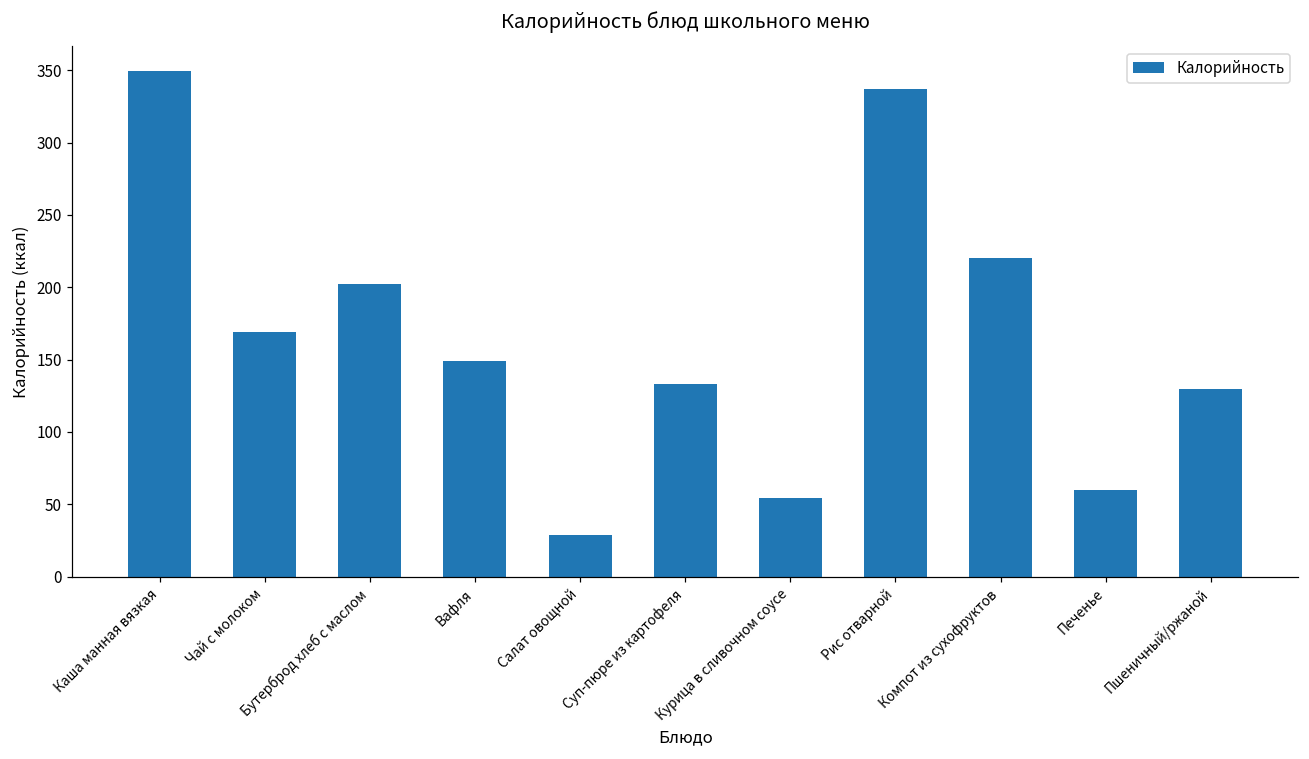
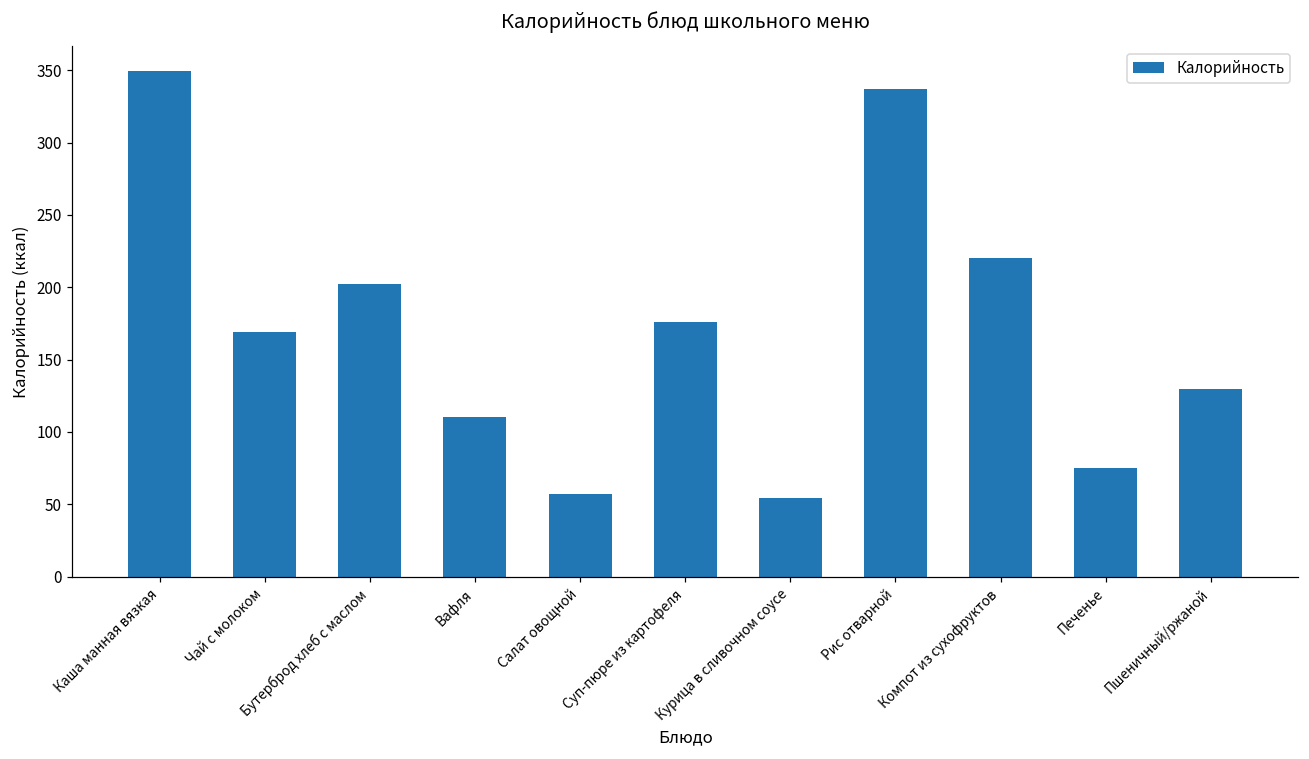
Вафля: 149 -> 111
Салат овощной: 29 -> 57
Суп-пюре из картофеля: 133 -> 176
Печенье: 60 -> 75
